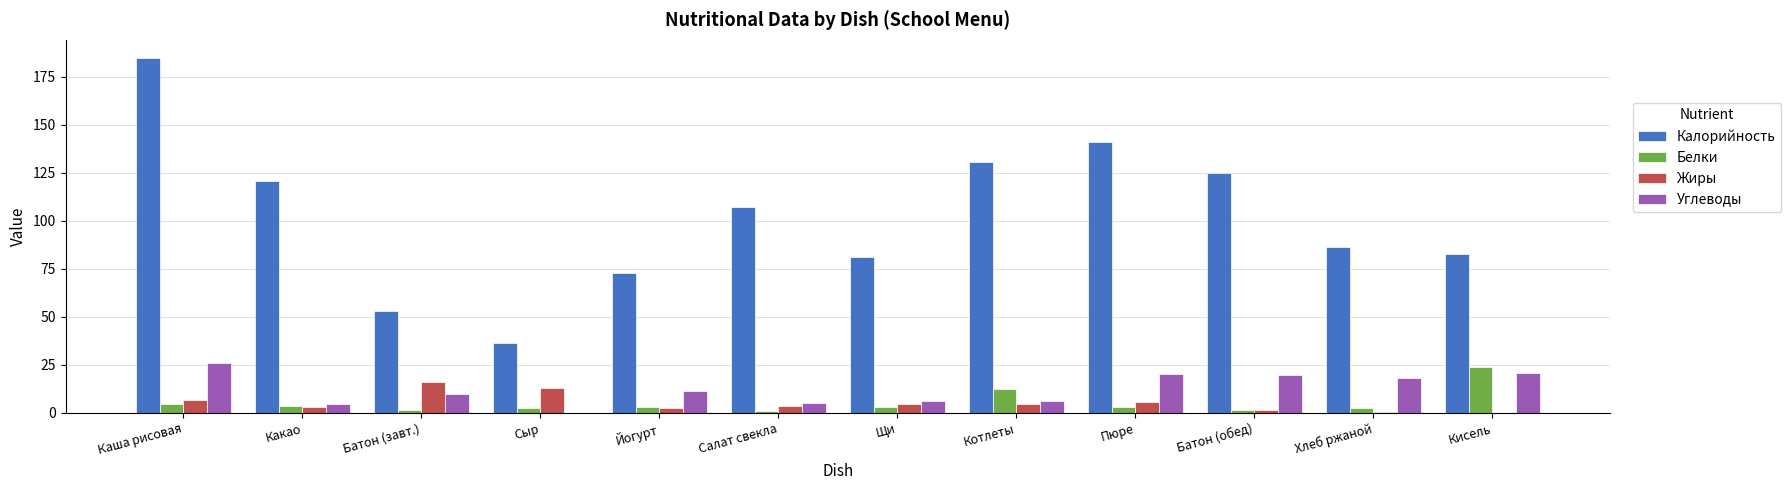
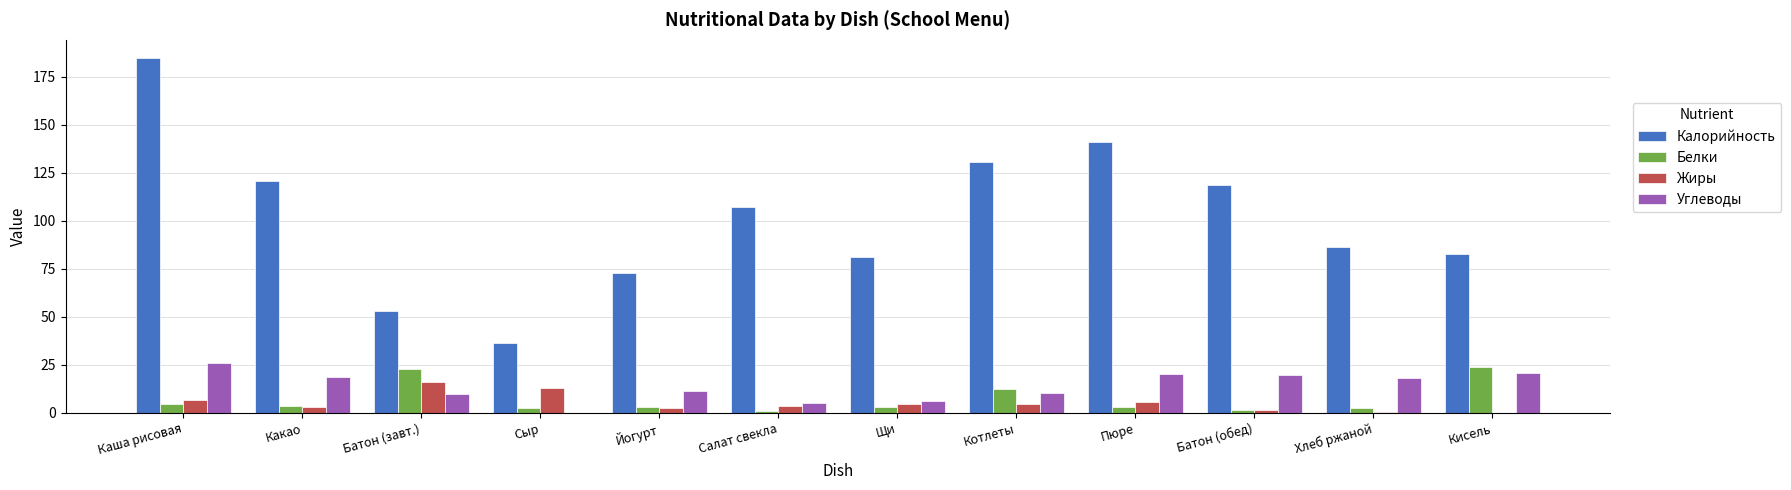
Углеводы, Какао: 5 -> 19
Белки, Батон (завт.): 1 -> 23
Углеводы, Котлеты: 6 -> 10
Калорийность, Батон (обед): 125 -> 119
